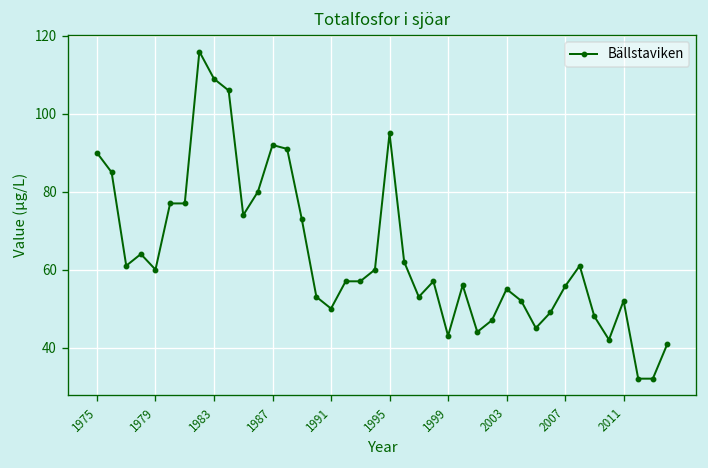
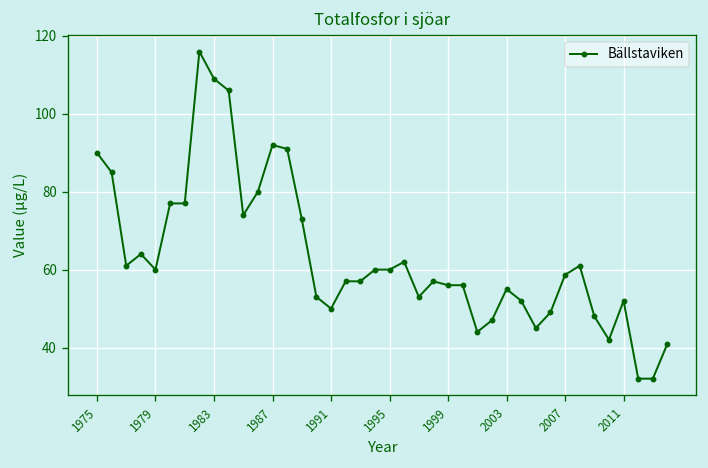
1995: 95 -> 60
1999: 43 -> 56
2007: 56 -> 59
